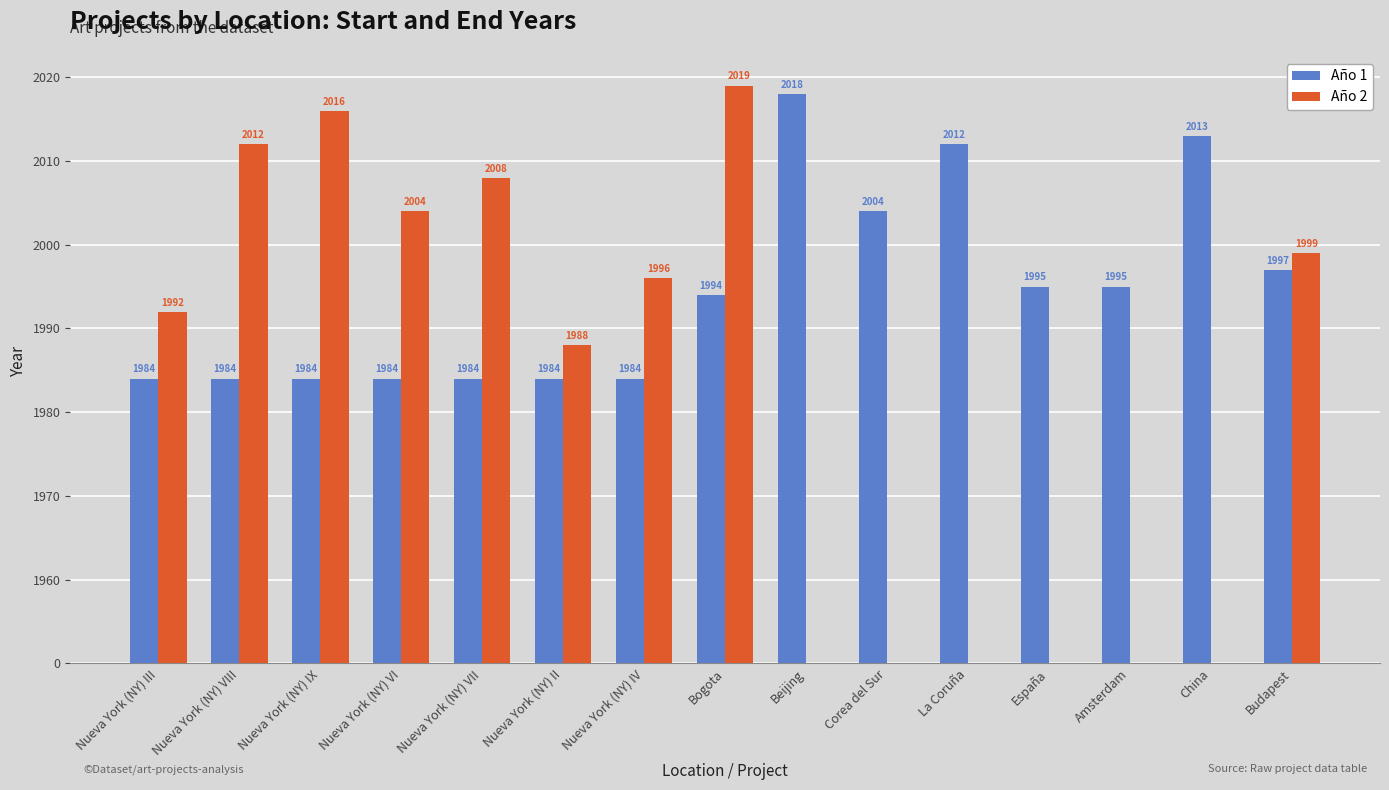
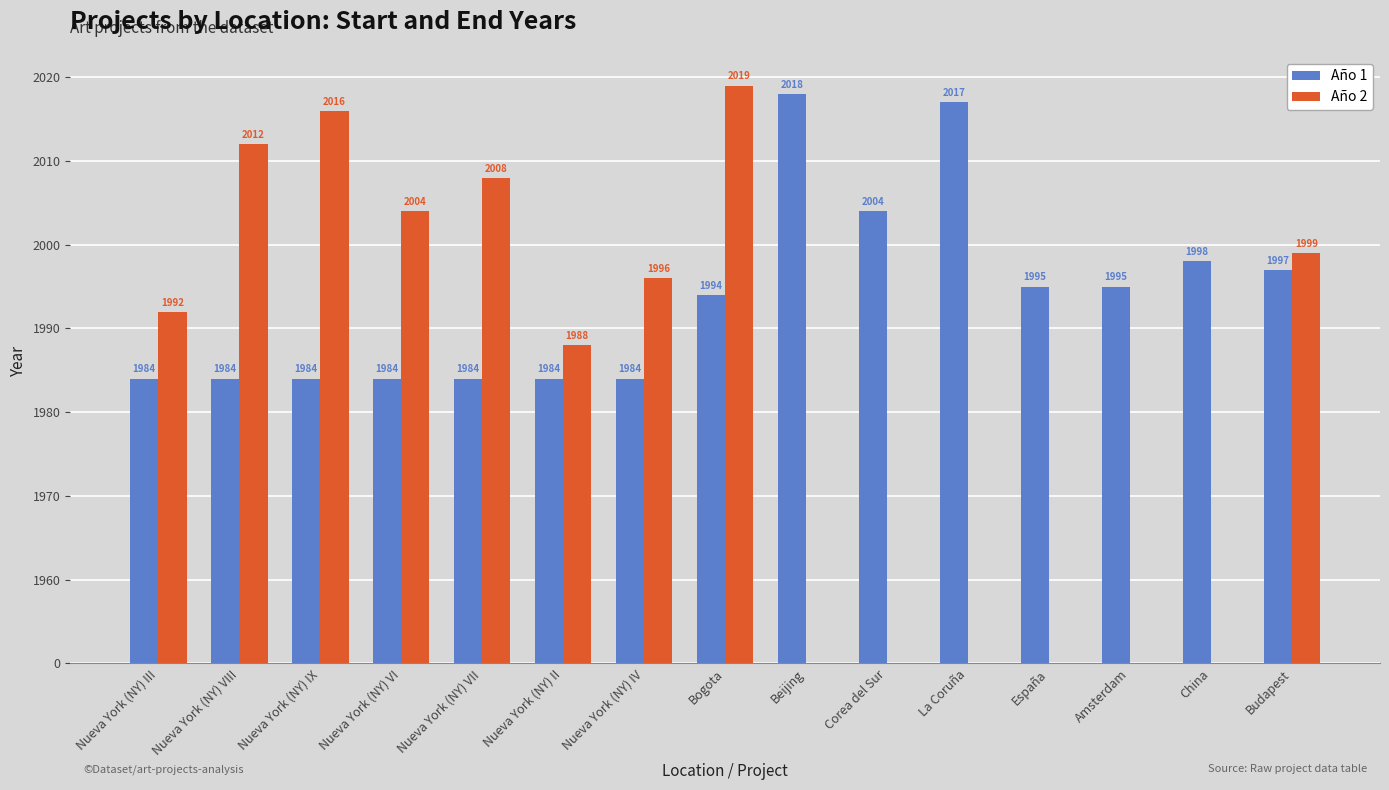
Año 1, La Coruña: 2012 -> 2017
Año 1, China: 2013 -> 1998
